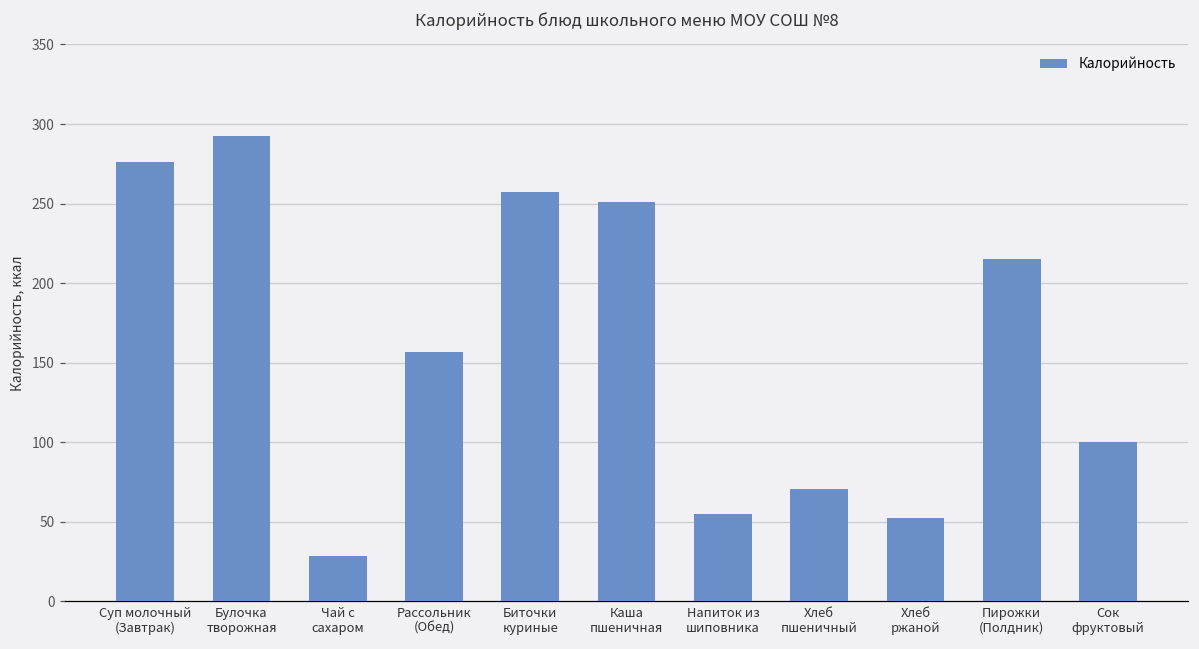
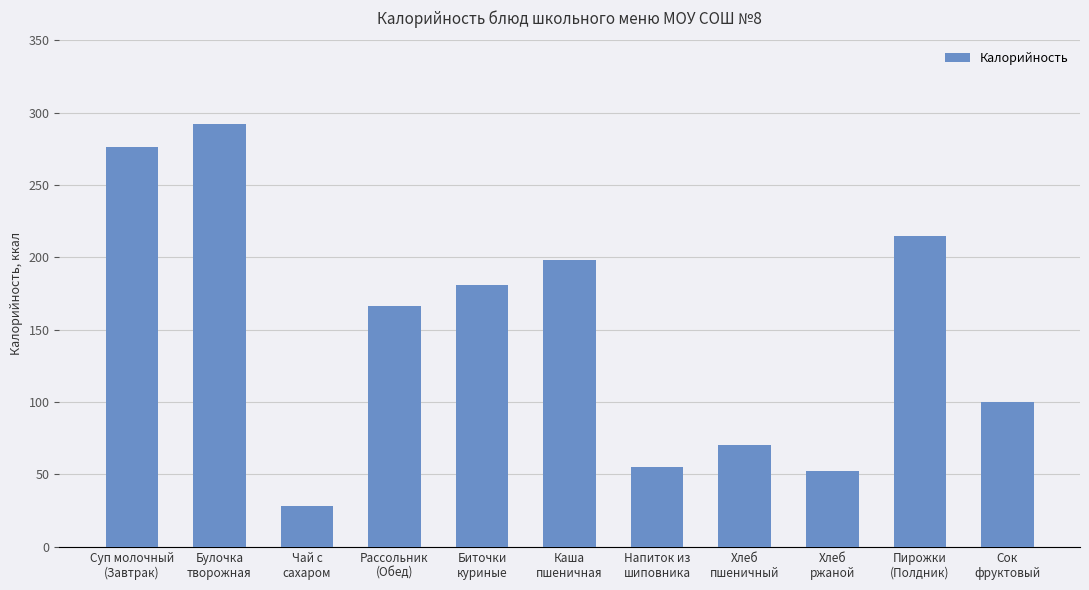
Рассольник (Обед): 157 -> 167
Биточки куриные: 257 -> 181
Каша пшеничная: 251 -> 199
